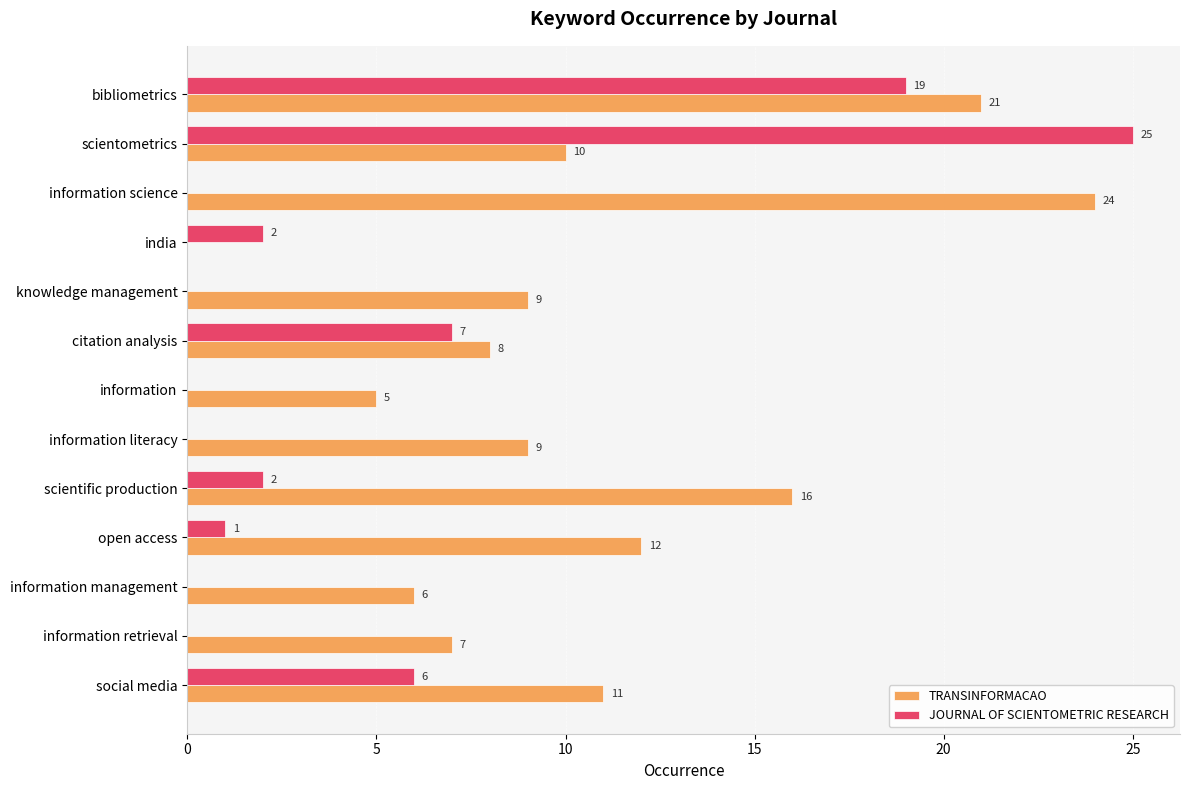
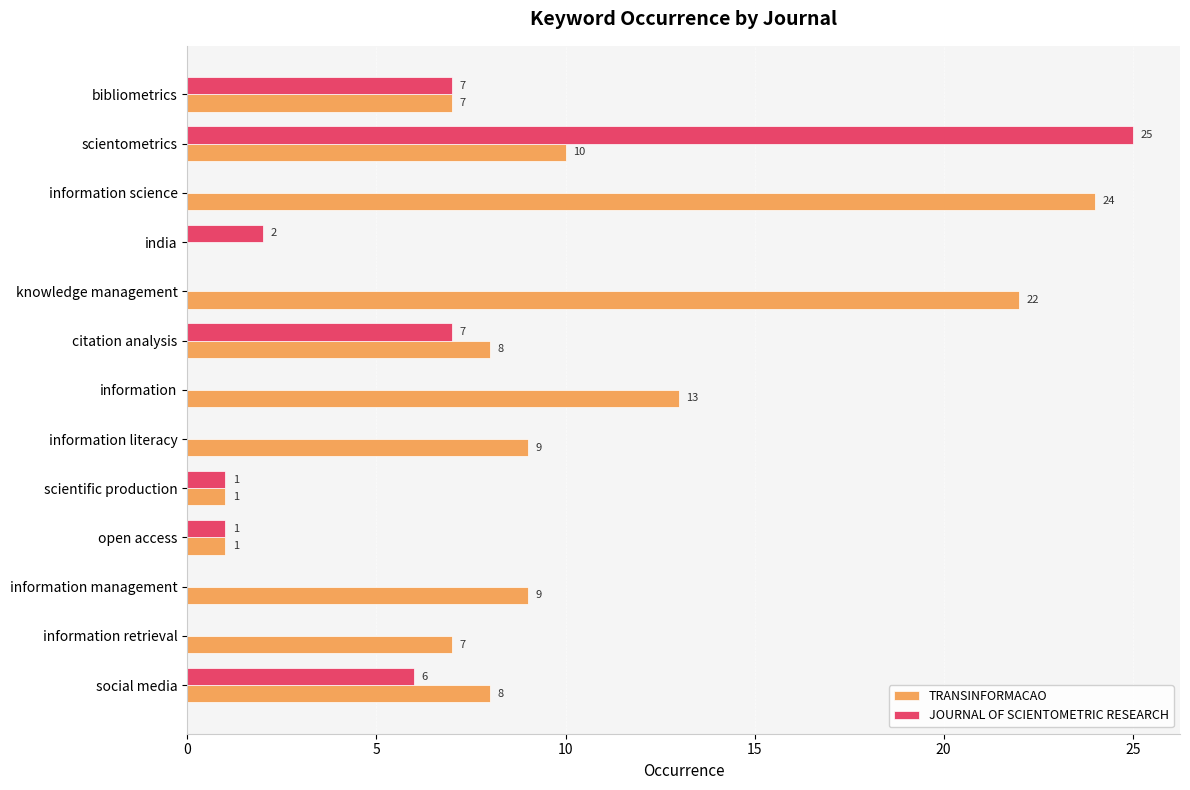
JOURNAL OF SCIENTOMETRIC RESEARCH, bibliometrics: 19 -> 7
TRANSINFORMACAO, bibliometrics: 21 -> 7
TRANSINFORMACAO, knowledge management: 9 -> 22
TRANSINFORMACAO, information: 5 -> 13
JOURNAL OF SCIENTOMETRIC RESEARCH, scientific production: 2 -> 1
TRANSINFORMACAO, scientific production: 16 -> 1
TRANSINFORMACAO, open access: 12 -> 1
TRANSINFORMACAO, information management: 6 -> 9
TRANSINFORMACAO, social media: 11 -> 8
